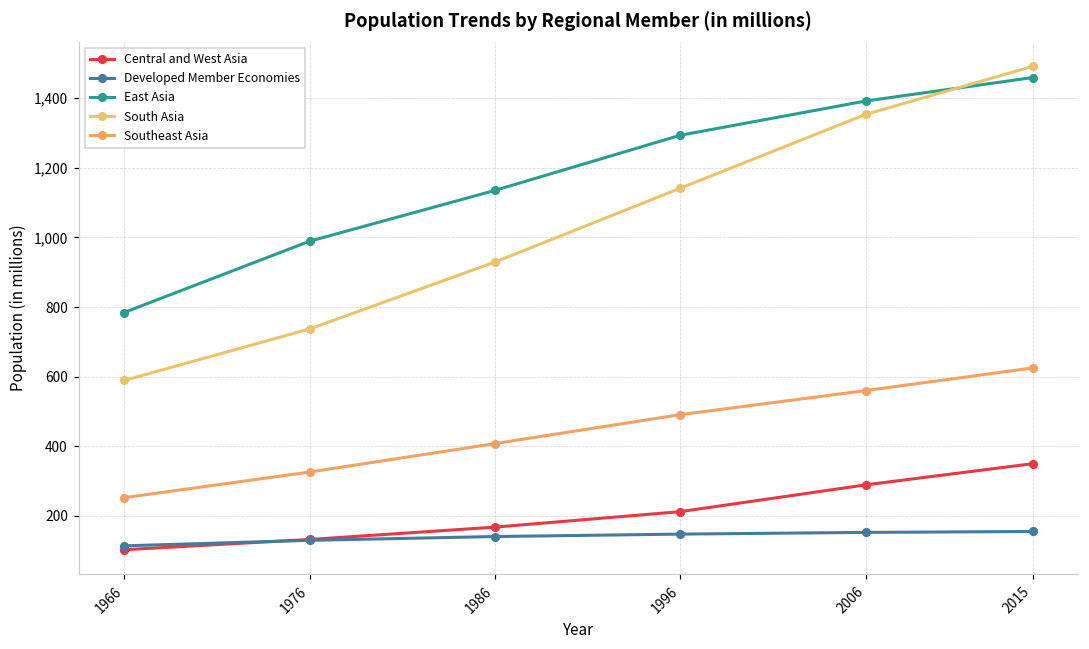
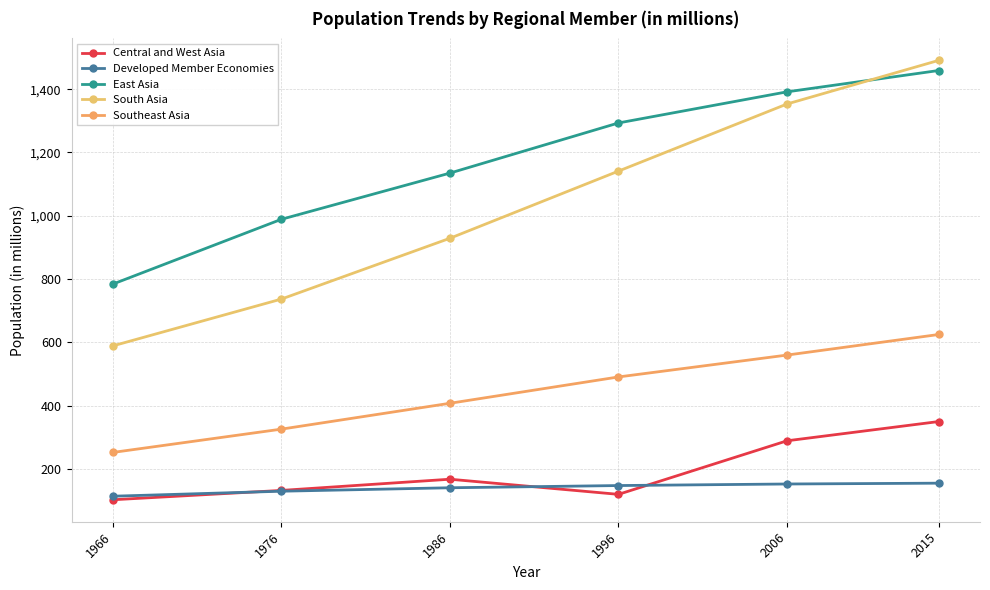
Central and West Asia, 1996: 210 -> 120
